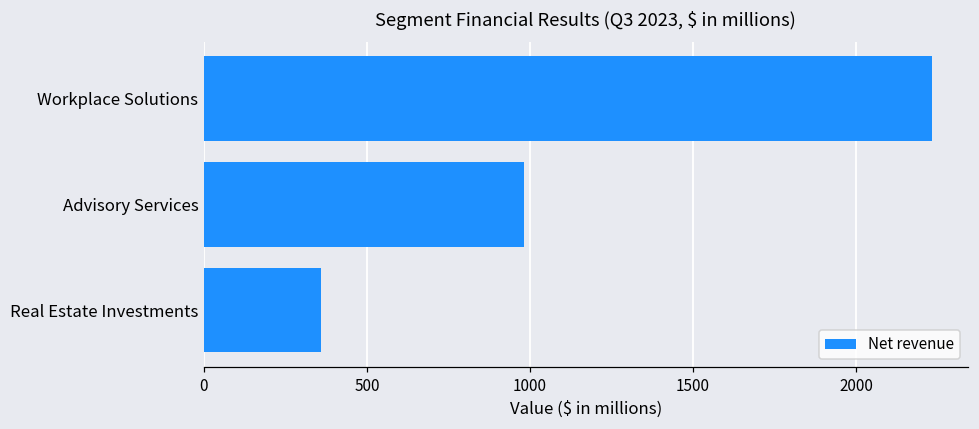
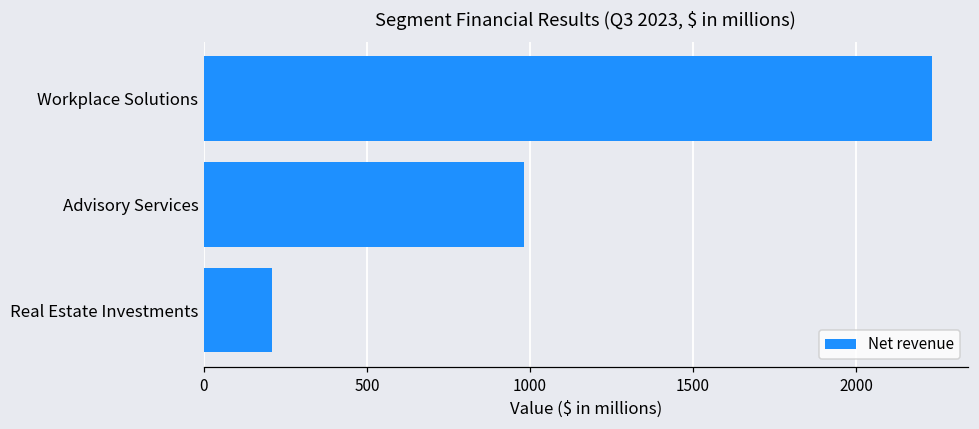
Real Estate Investments: 360 -> 210
